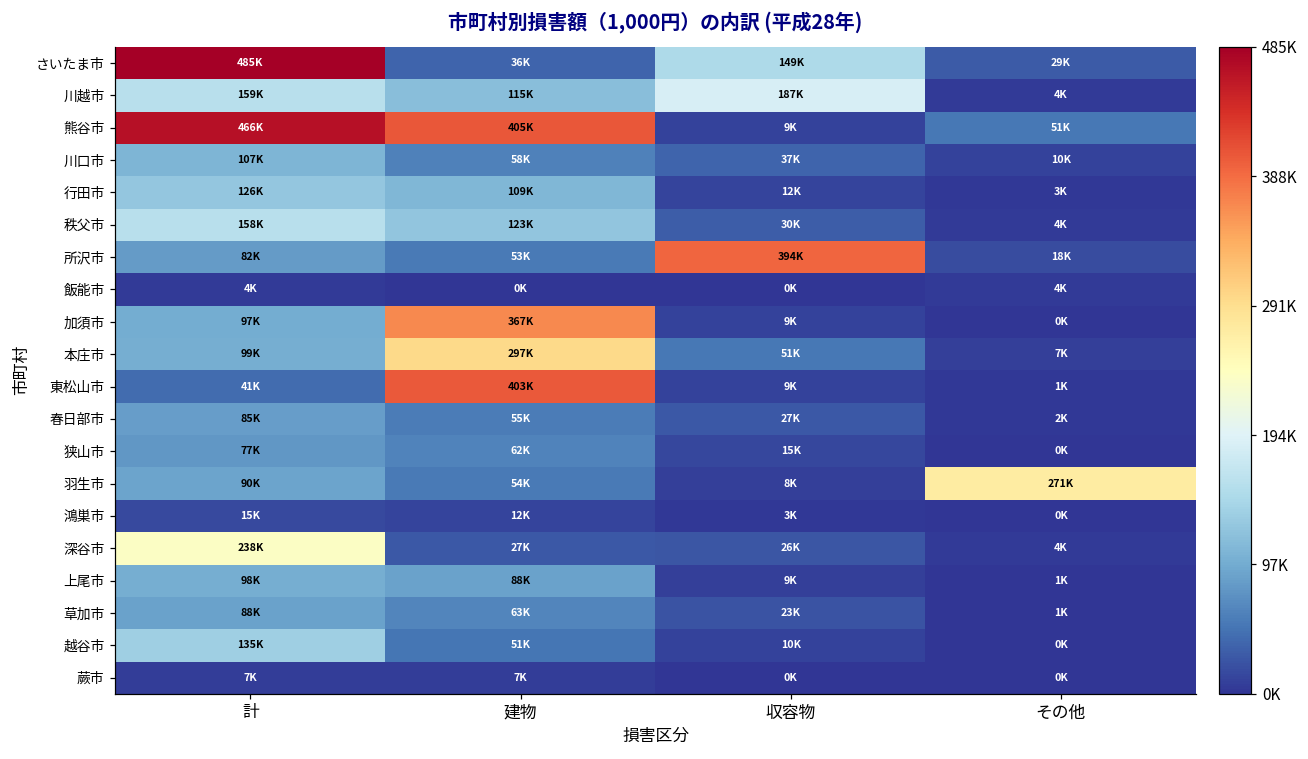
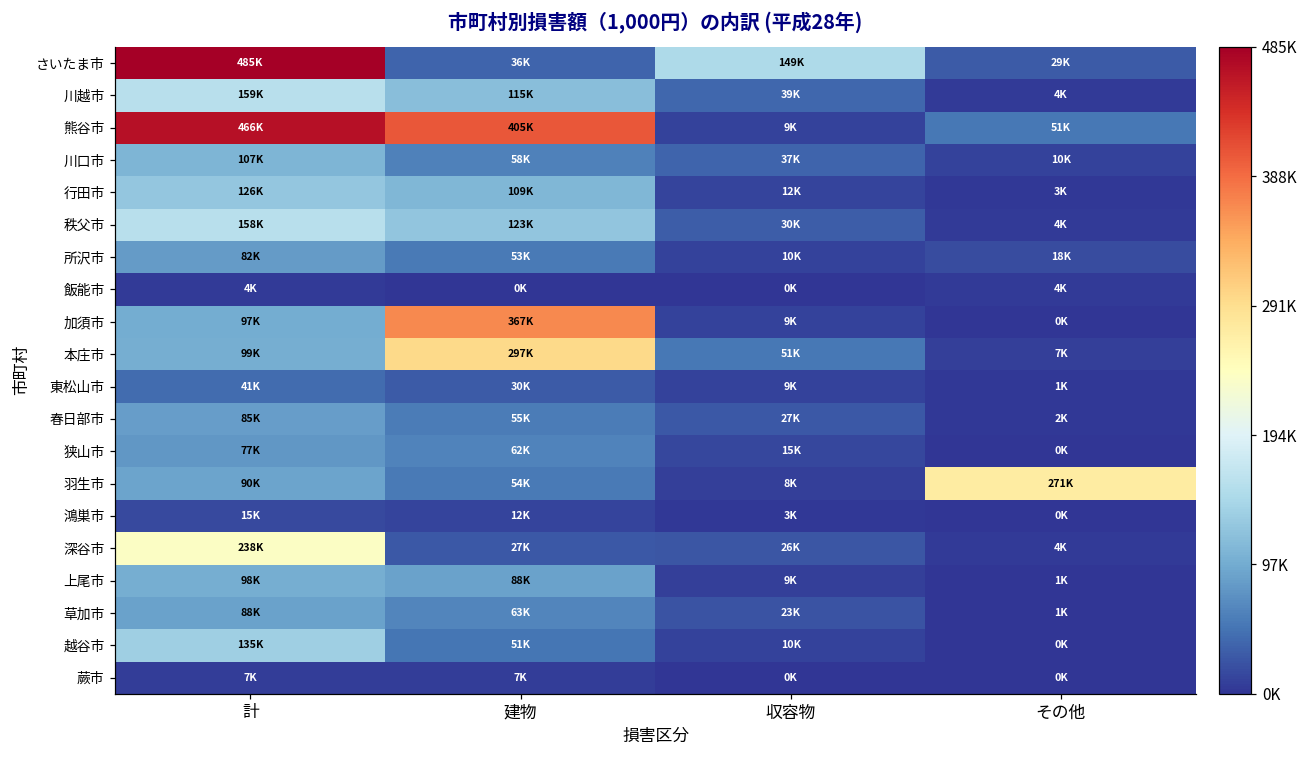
川越市, 収容物: 187K -> 39K
所沢市, 収容物: 394K -> 10K
東松山市, 建物: 403K -> 30K
